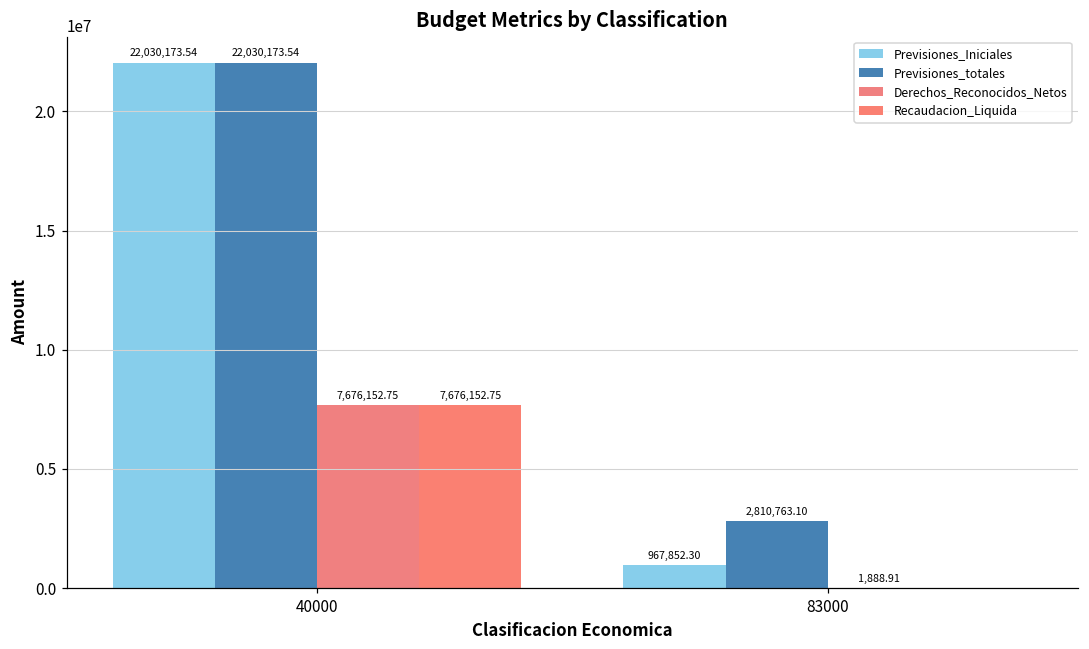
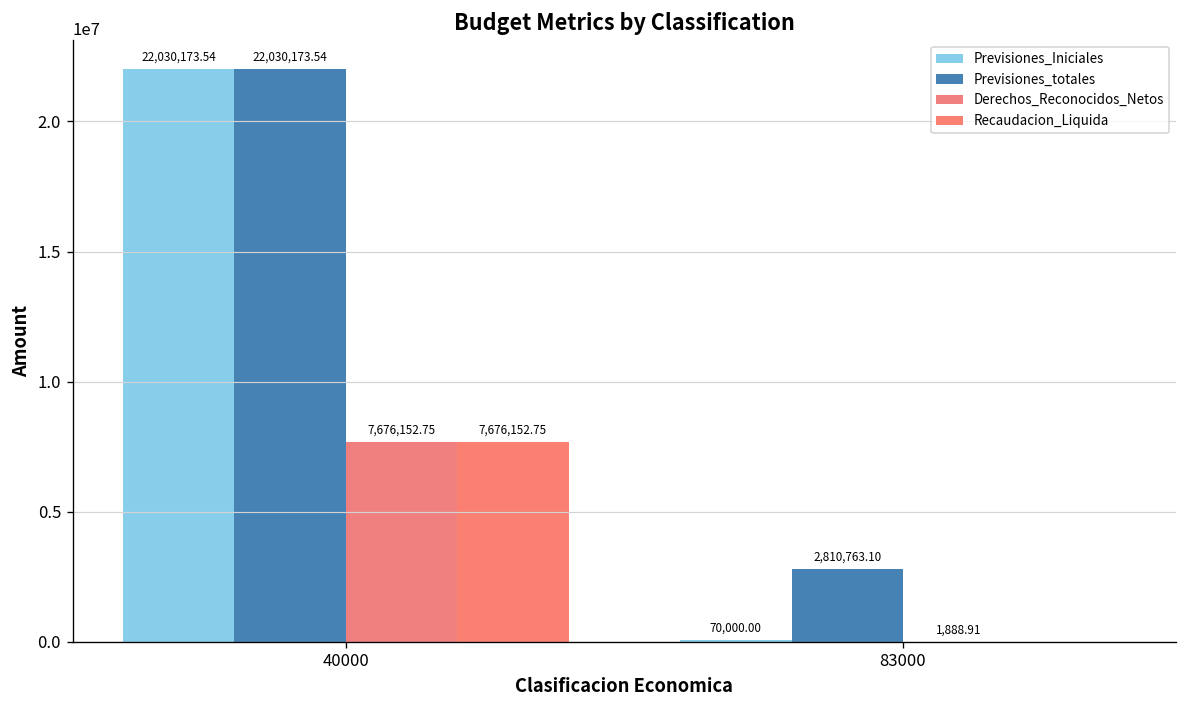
Previsiones_Iniciales, 83000: 967,852.30 -> 70,000.00
